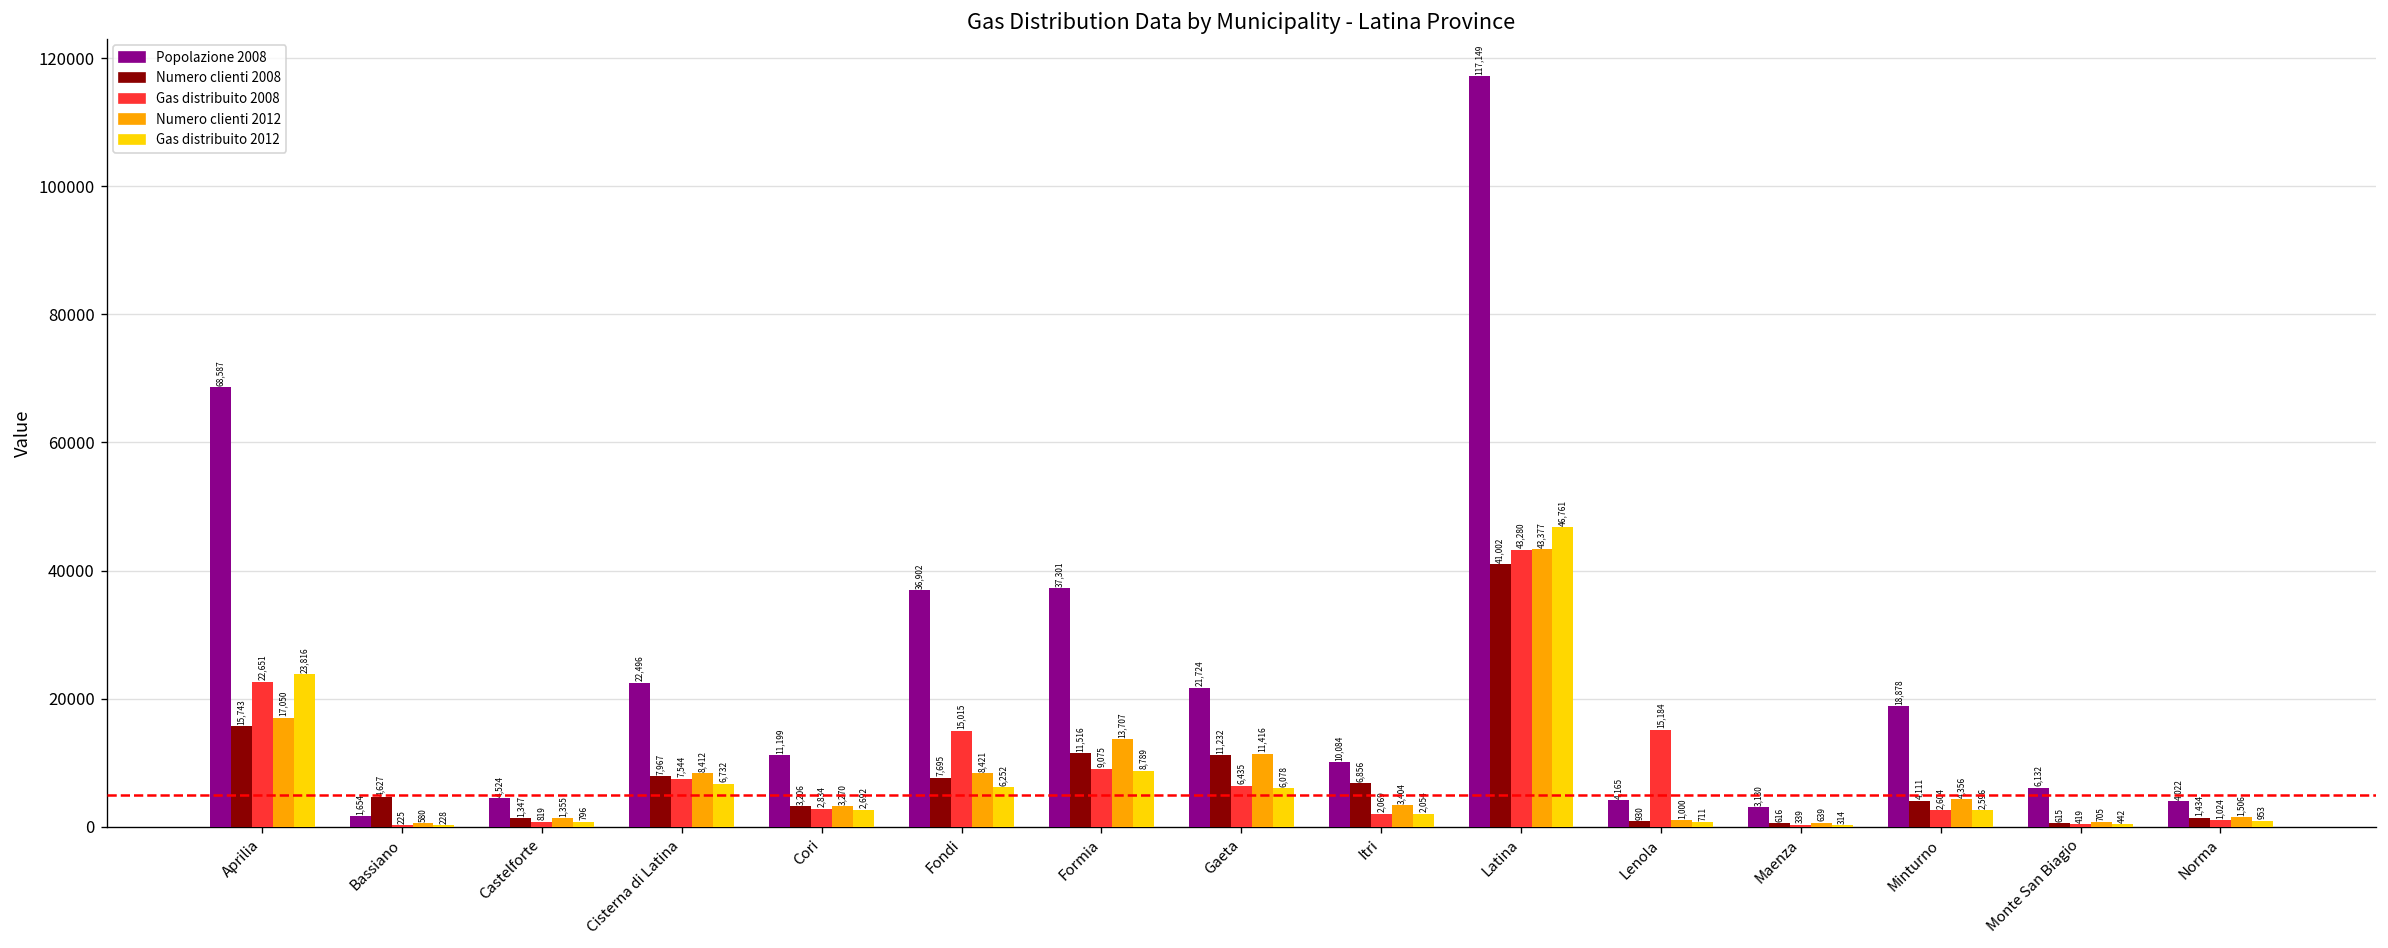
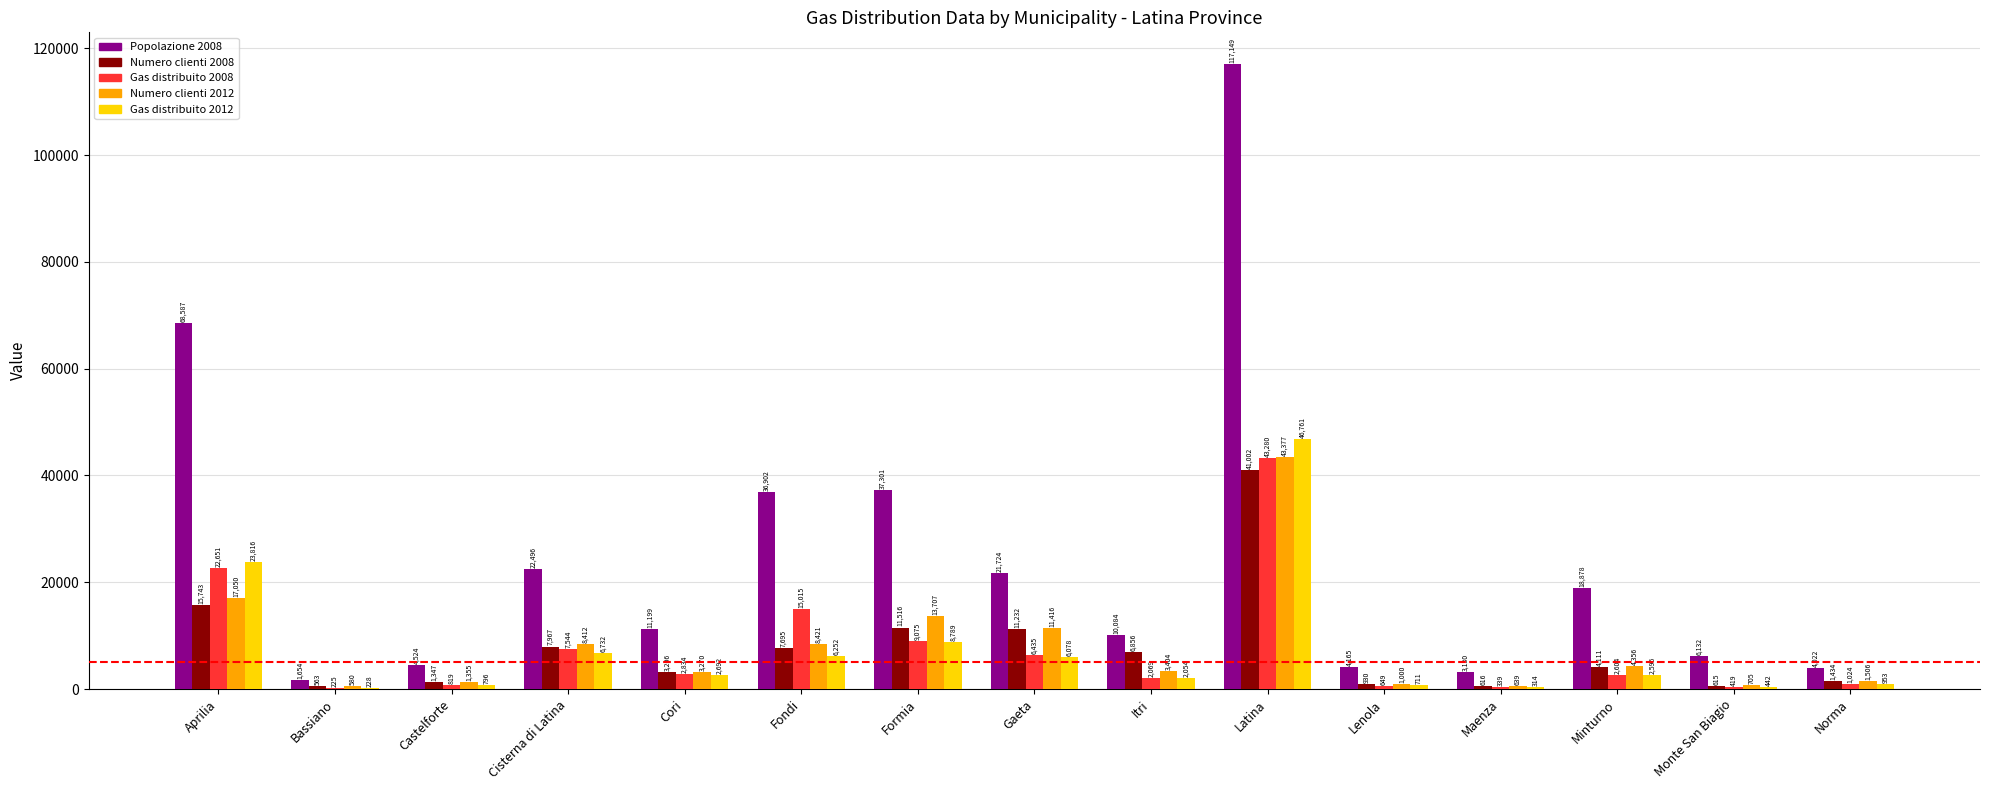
Numero clienti 2008, Bassiano: 4,627 -> 563
Gas distribuito 2008, Lenola: 15,184 -> 649
